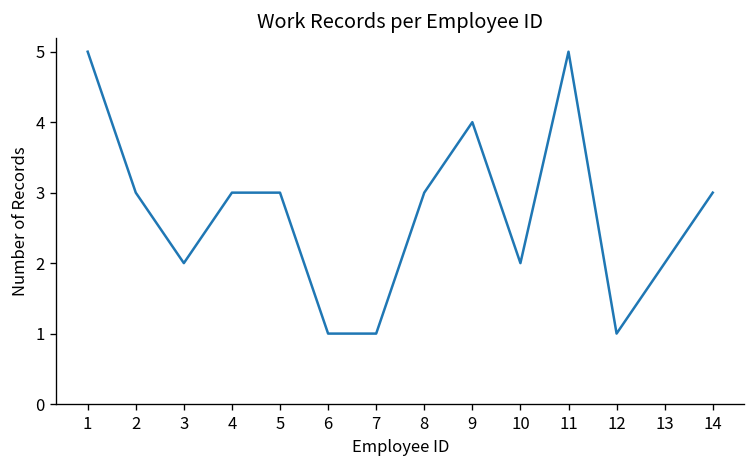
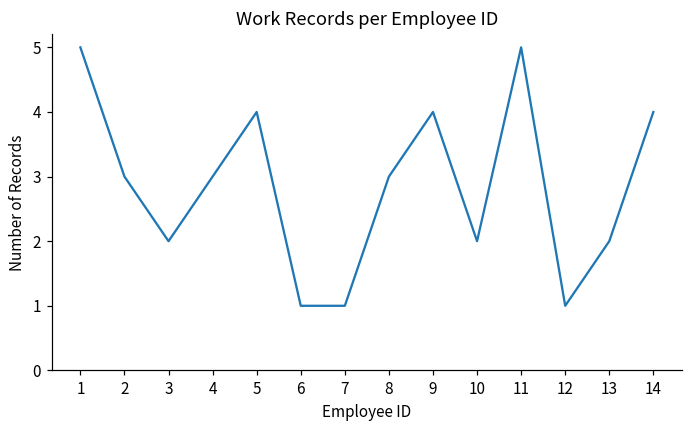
5: 3 -> 4
14: 3 -> 4
